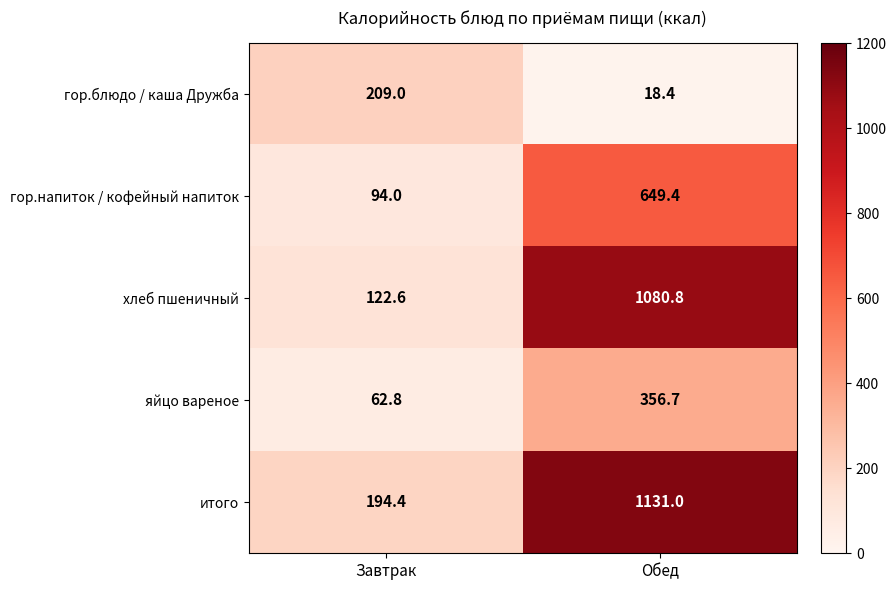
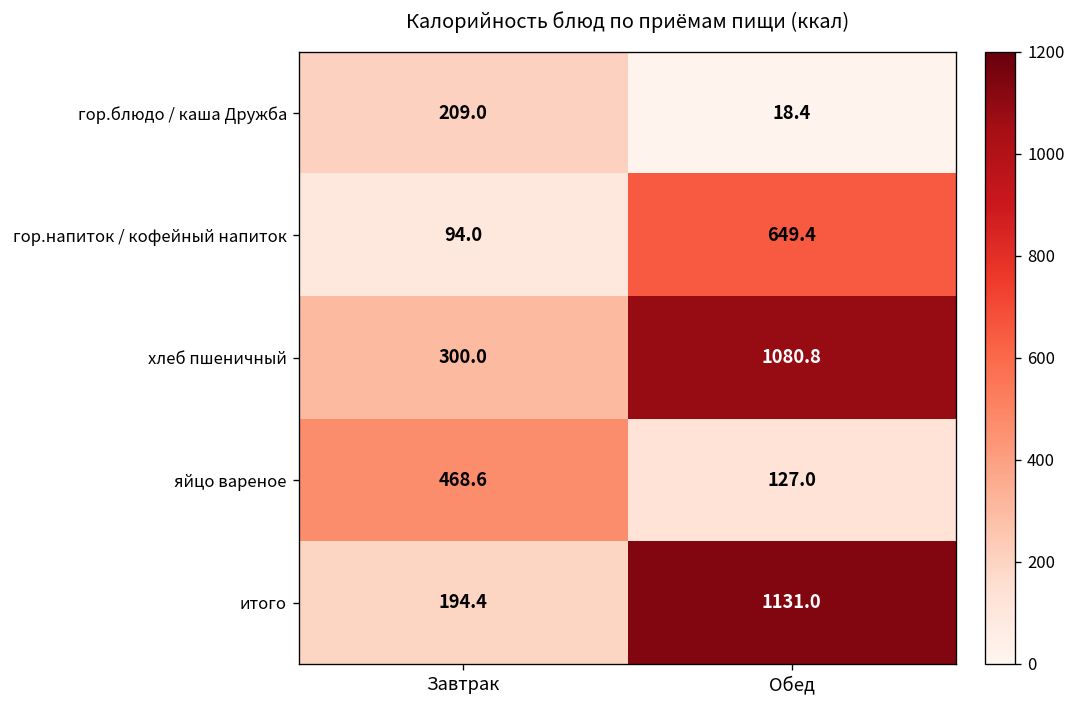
хлеб пшеничный, Завтрак: 122.6 -> 300.0
яйцо вареное, Завтрак: 62.8 -> 468.6
яйцо вареное, Обед: 356.7 -> 127.0
